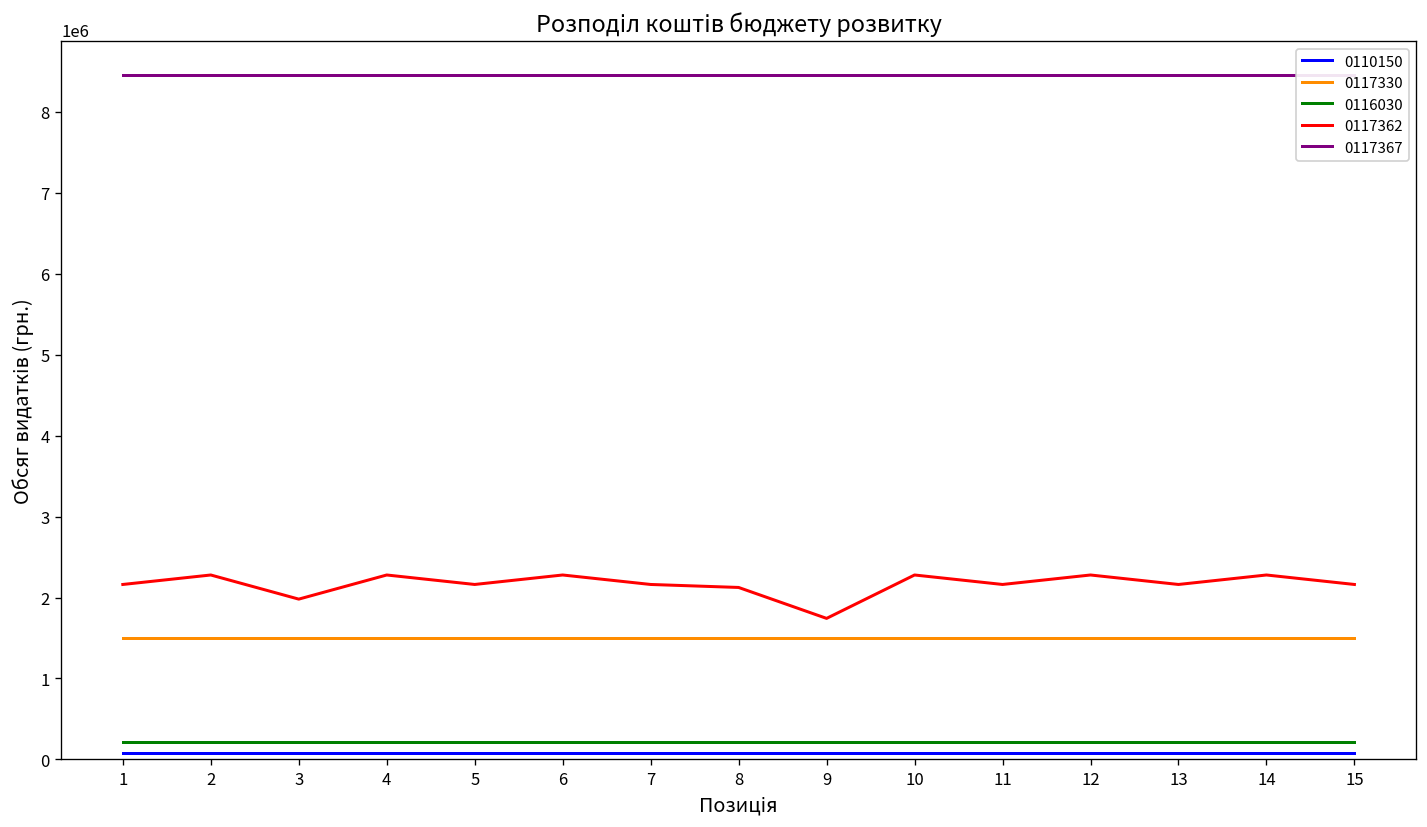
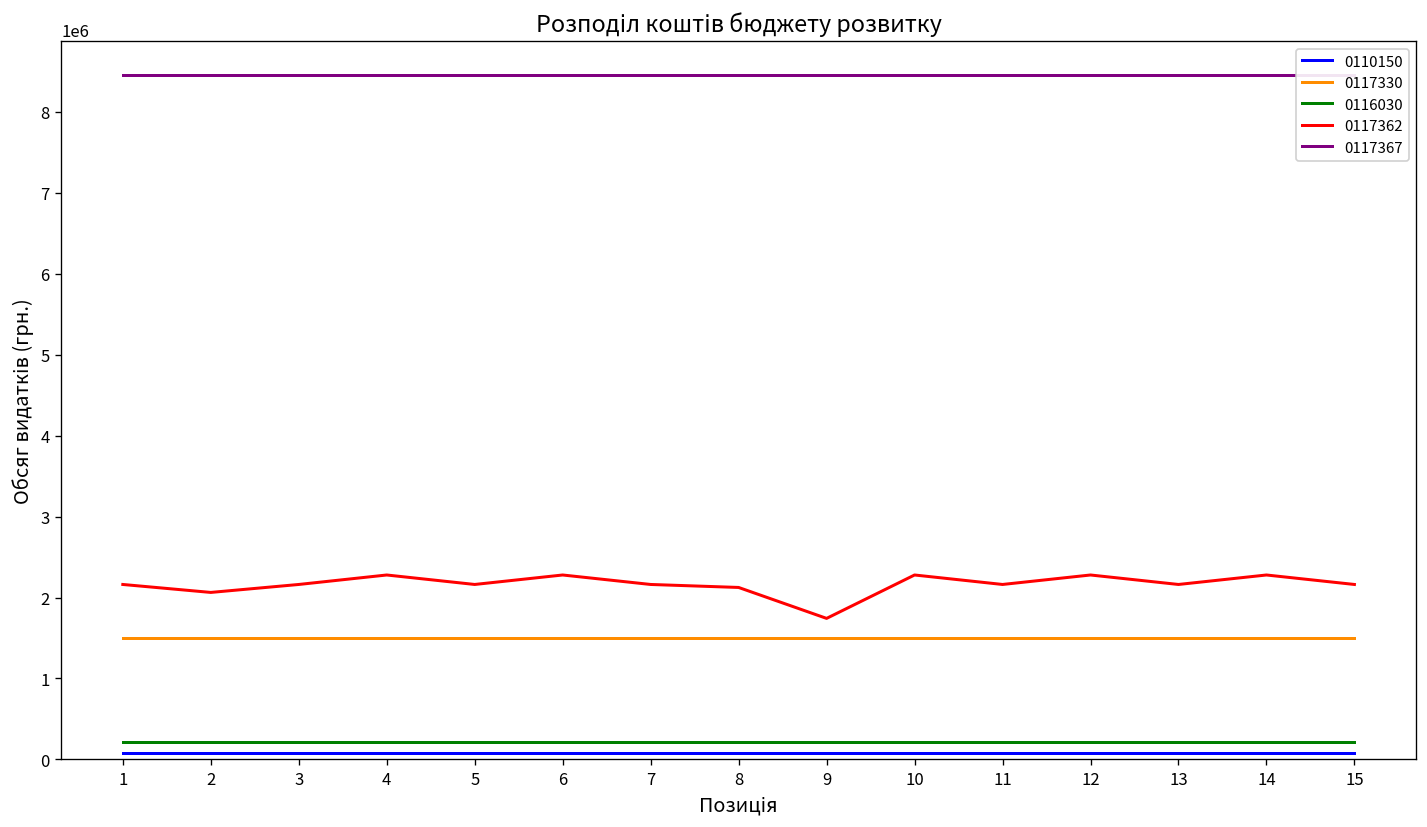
0117362, 2: 2300000 -> 2100000
0117362, 3: 2000000 -> 2200000
